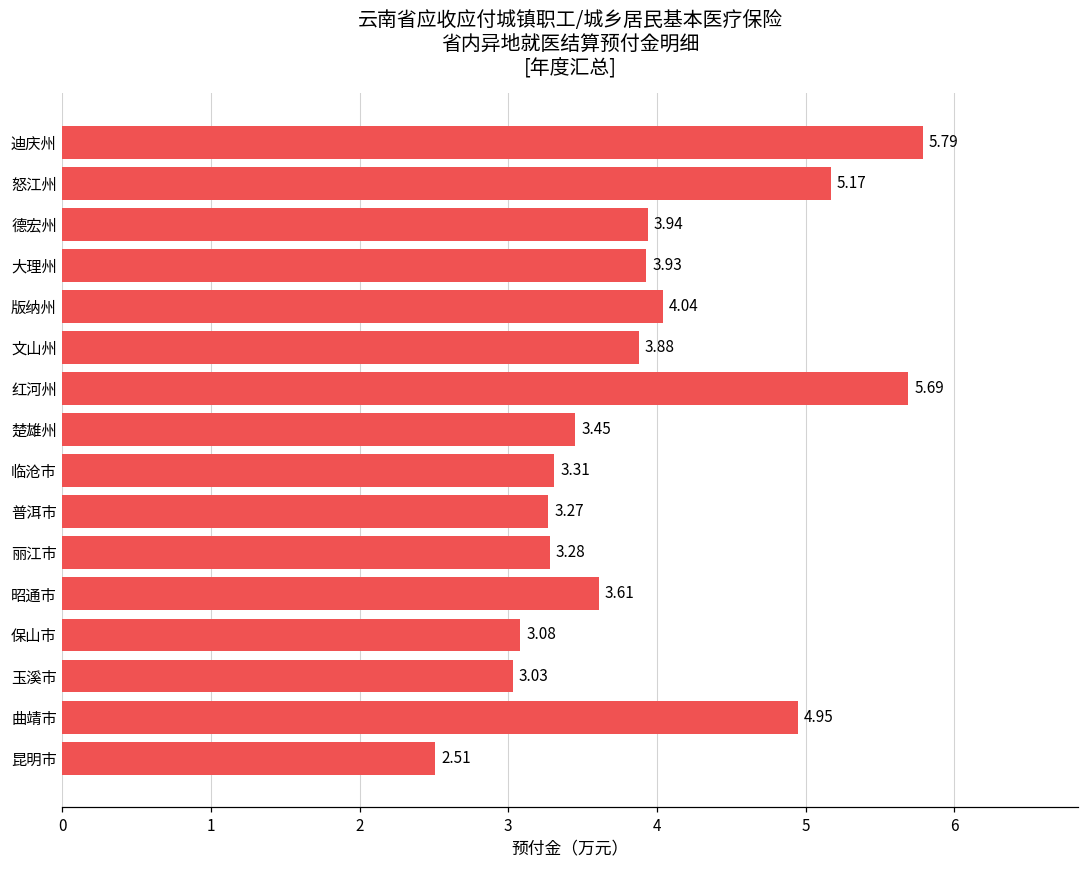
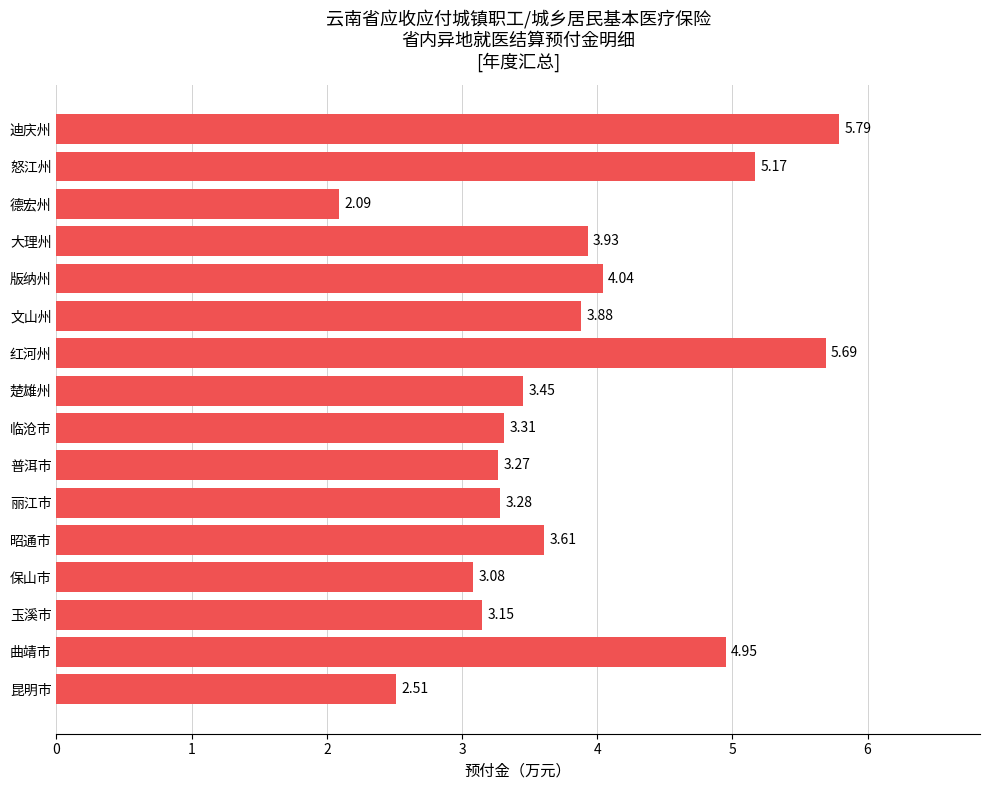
德宏州: 3.94 -> 2.09
玉溪市: 3.03 -> 3.15
